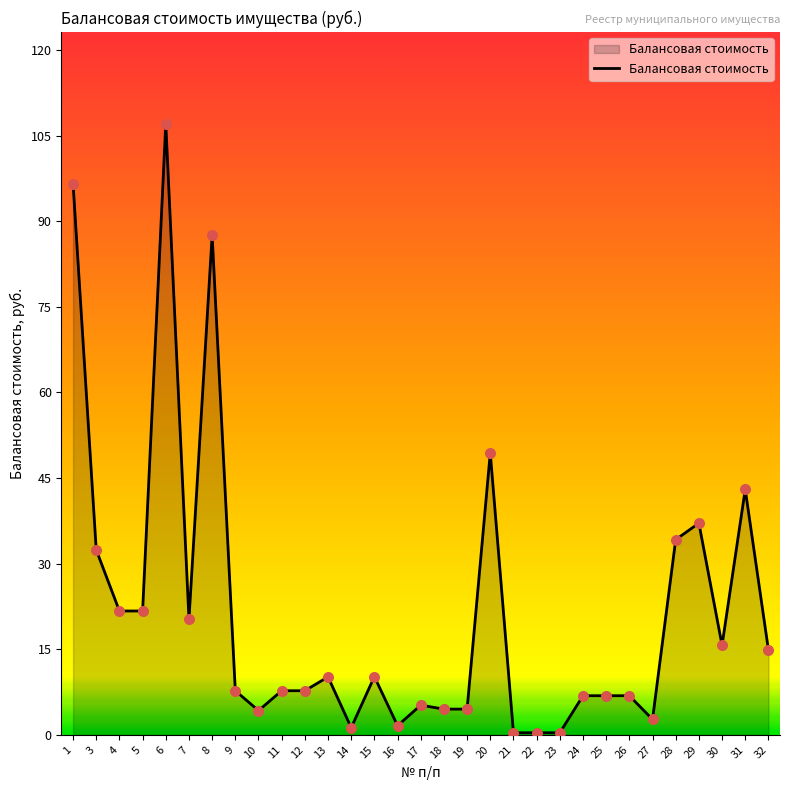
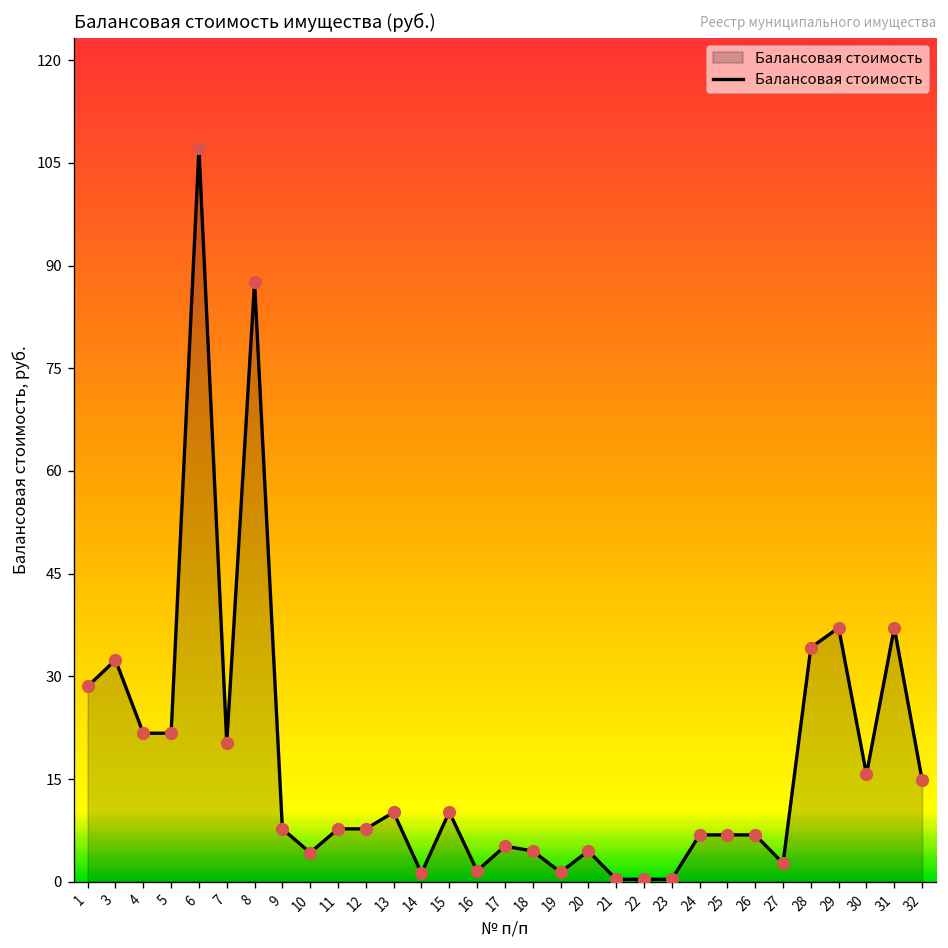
1: 97 -> 29
19: 5 -> 1
20: 49 -> 5
31: 43 -> 37
